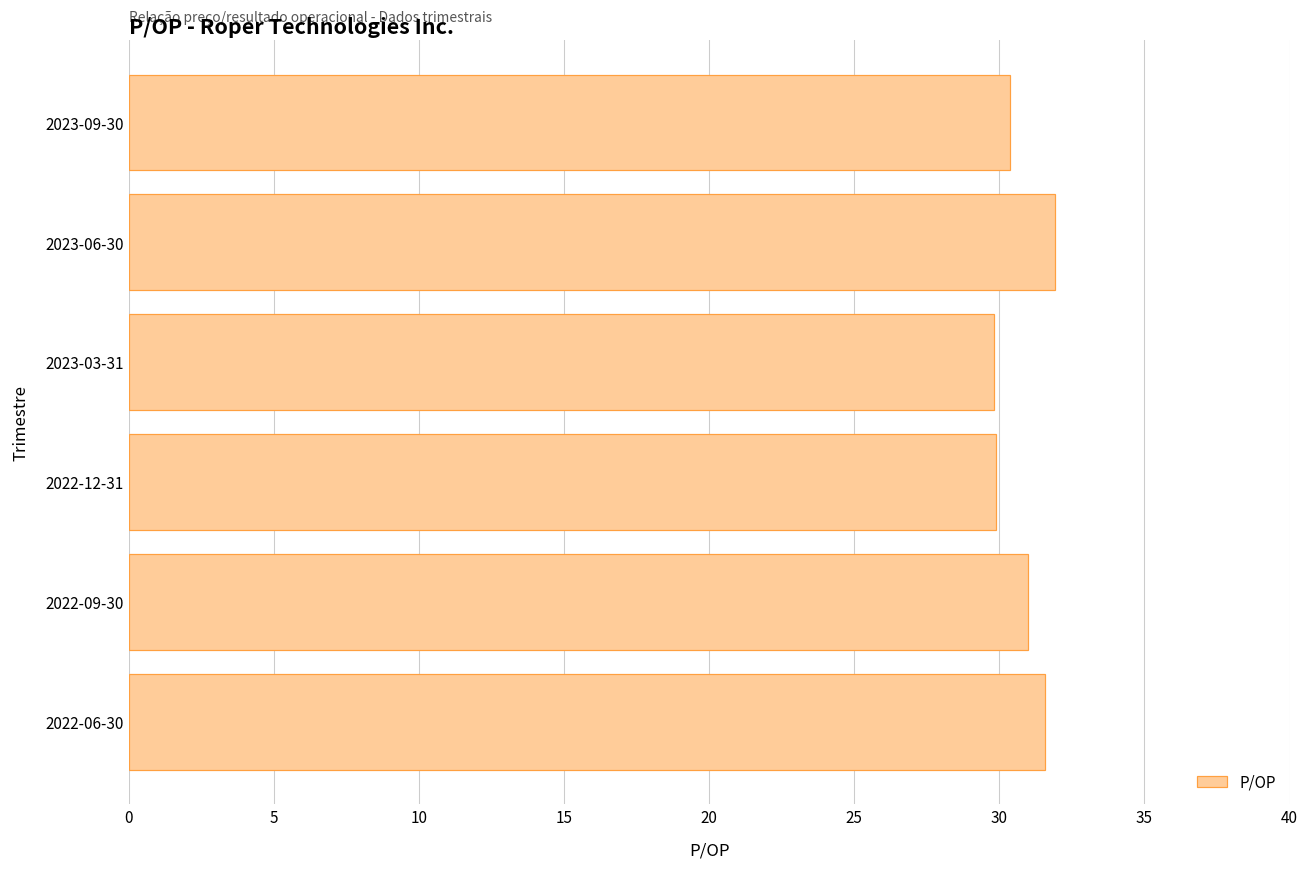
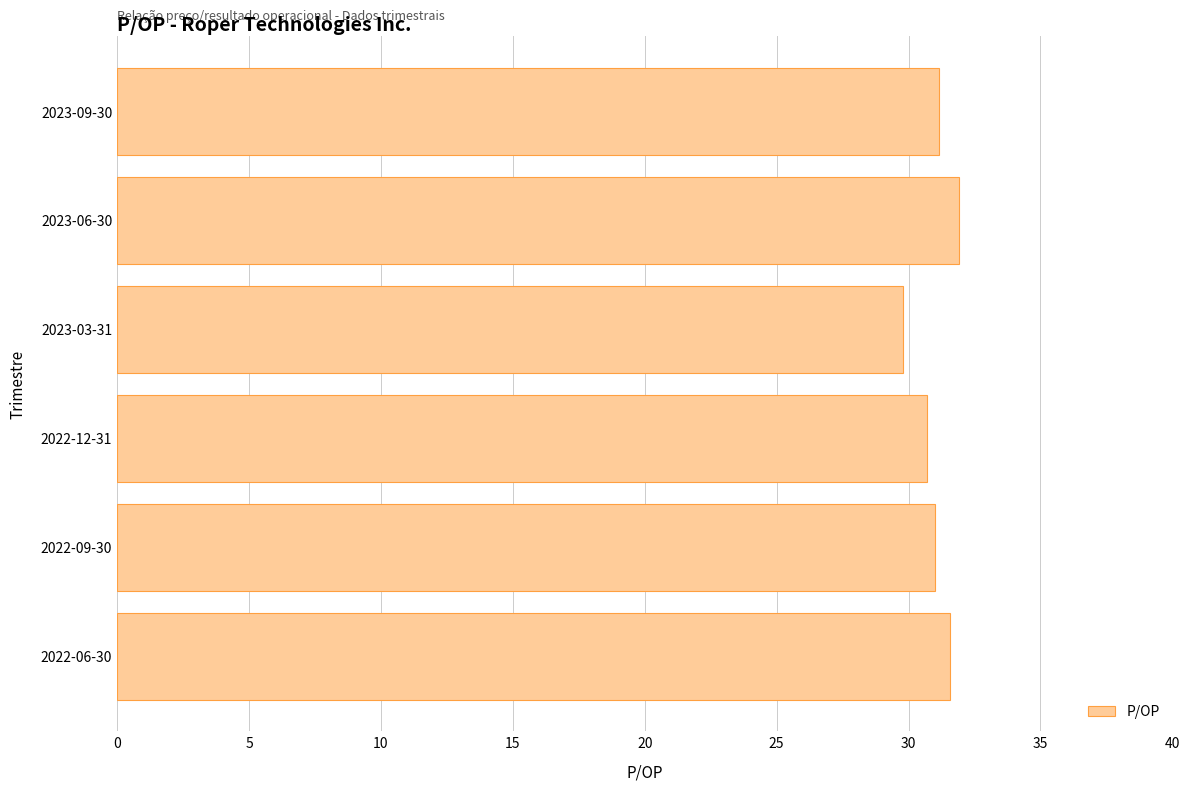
2023-09-30: 30.4 -> 31.1
2022-12-31: 29.9 -> 30.7
